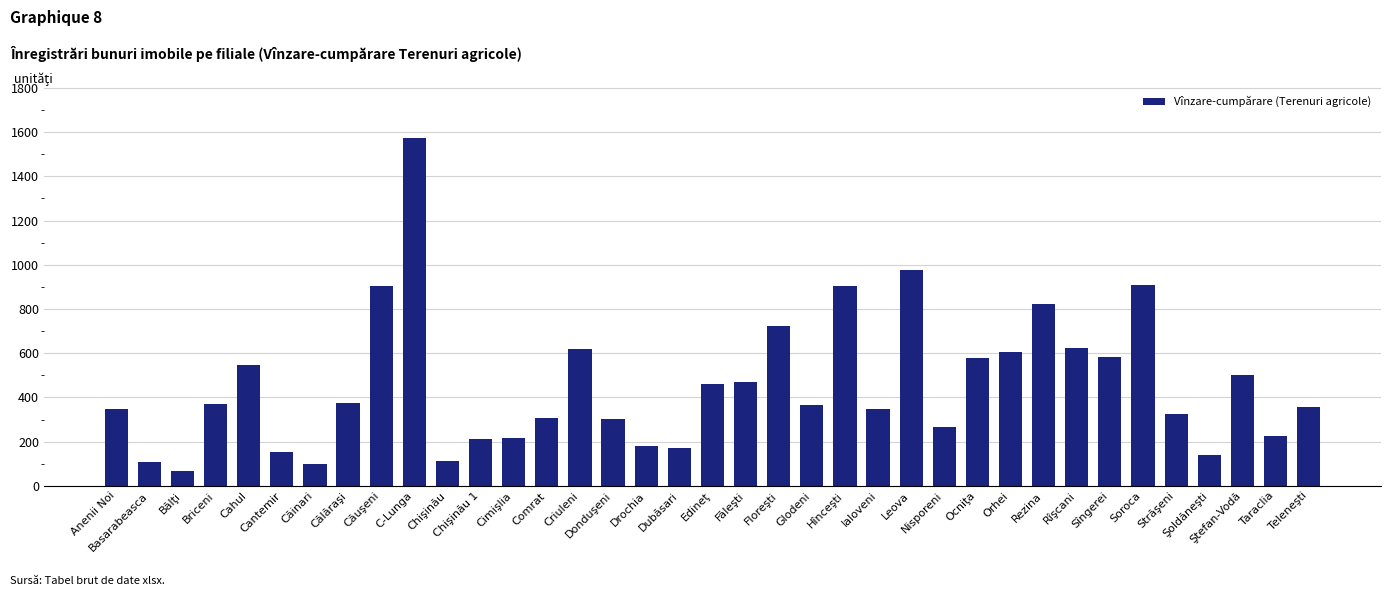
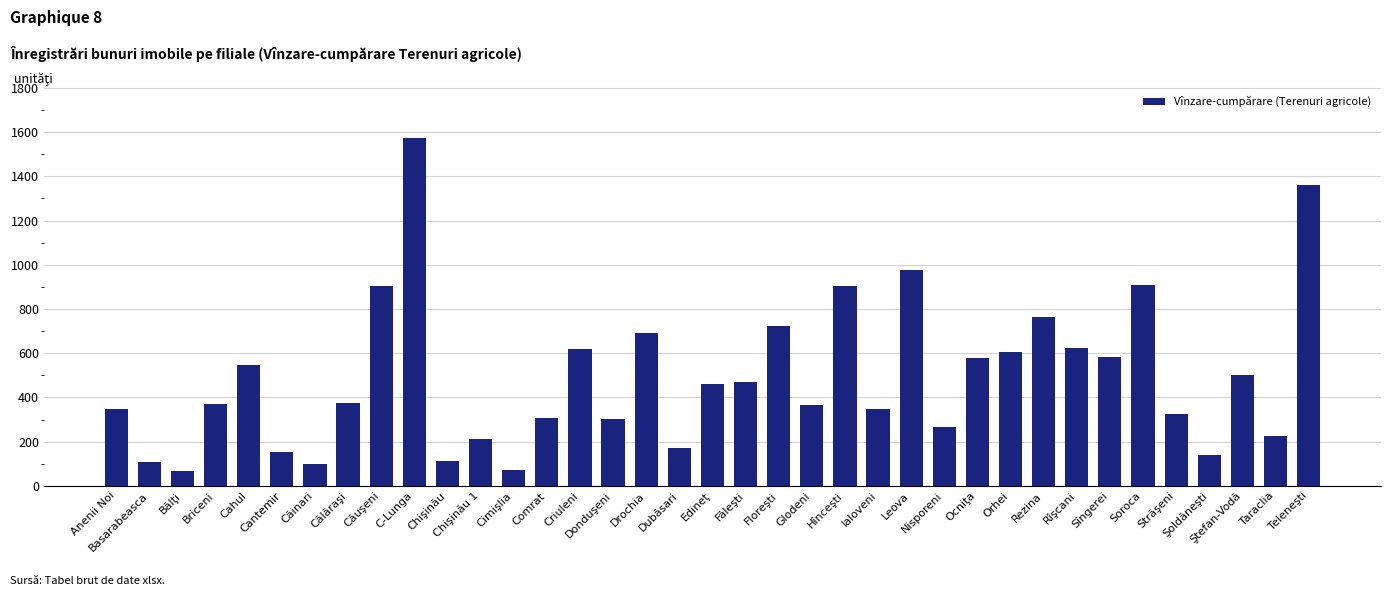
Cimişlia: 220 -> 70
Drochia: 180 -> 690
Rezina: 820 -> 760
Teleneşti: 360 -> 1360
